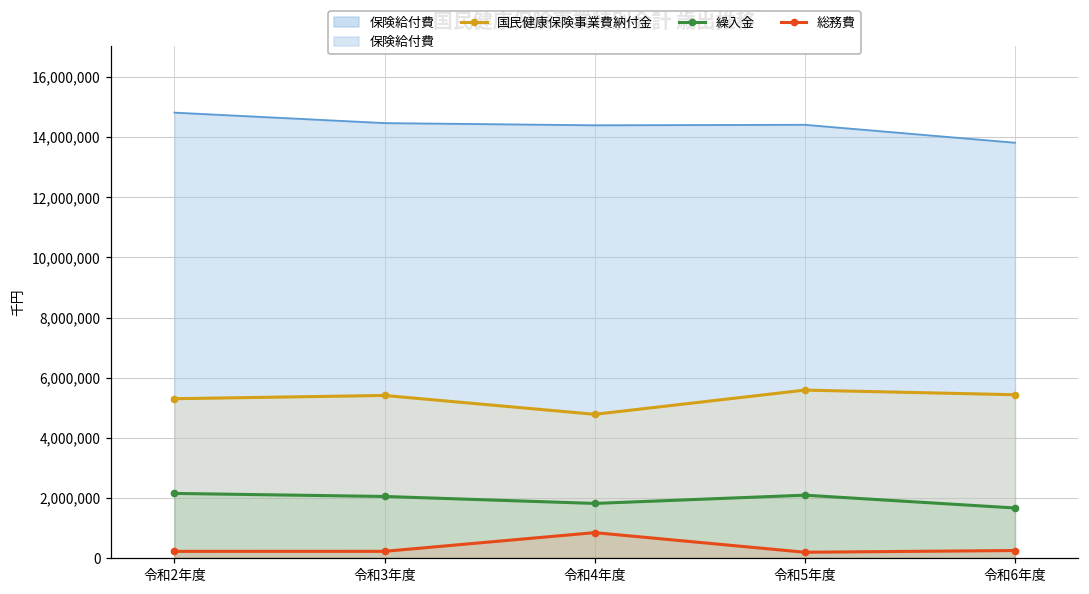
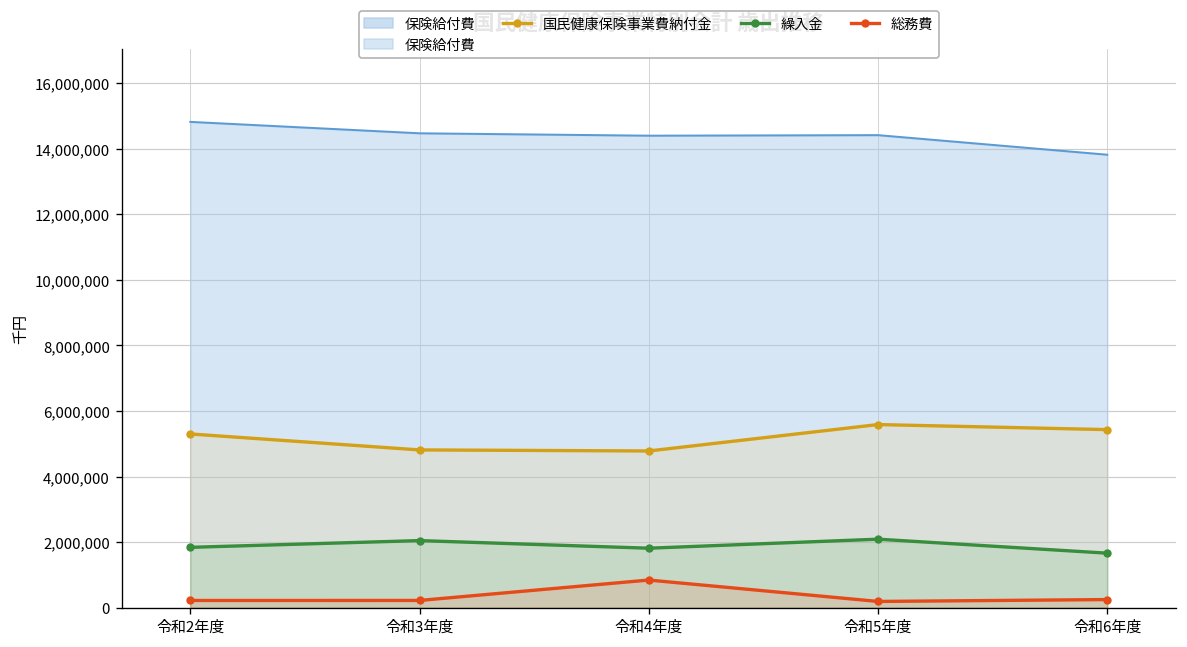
繰入金, 令和2年度: 2,100,000 -> 1,800,000
国民健康保険事業費納付金, 令和3年度: 5,400,000 -> 4,800,000
